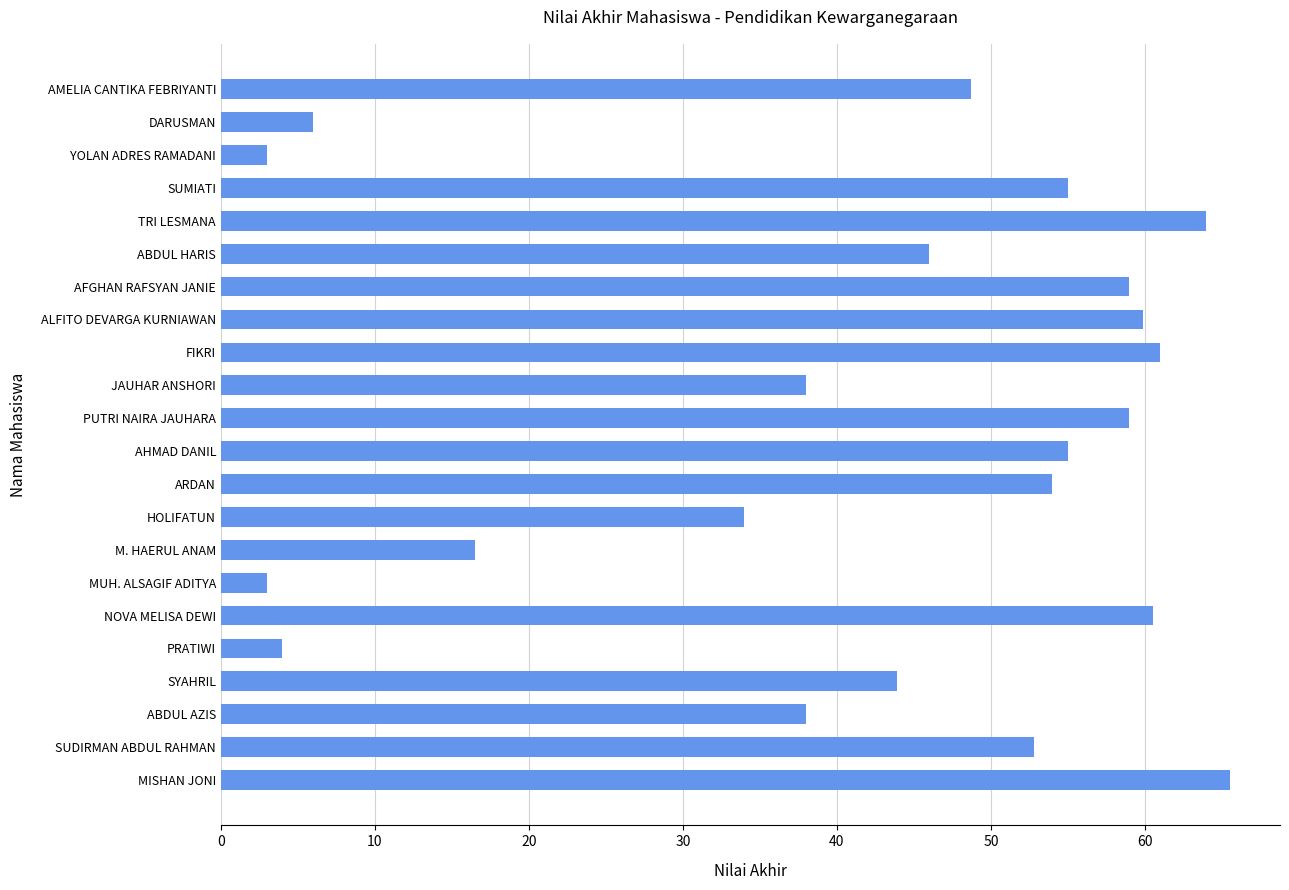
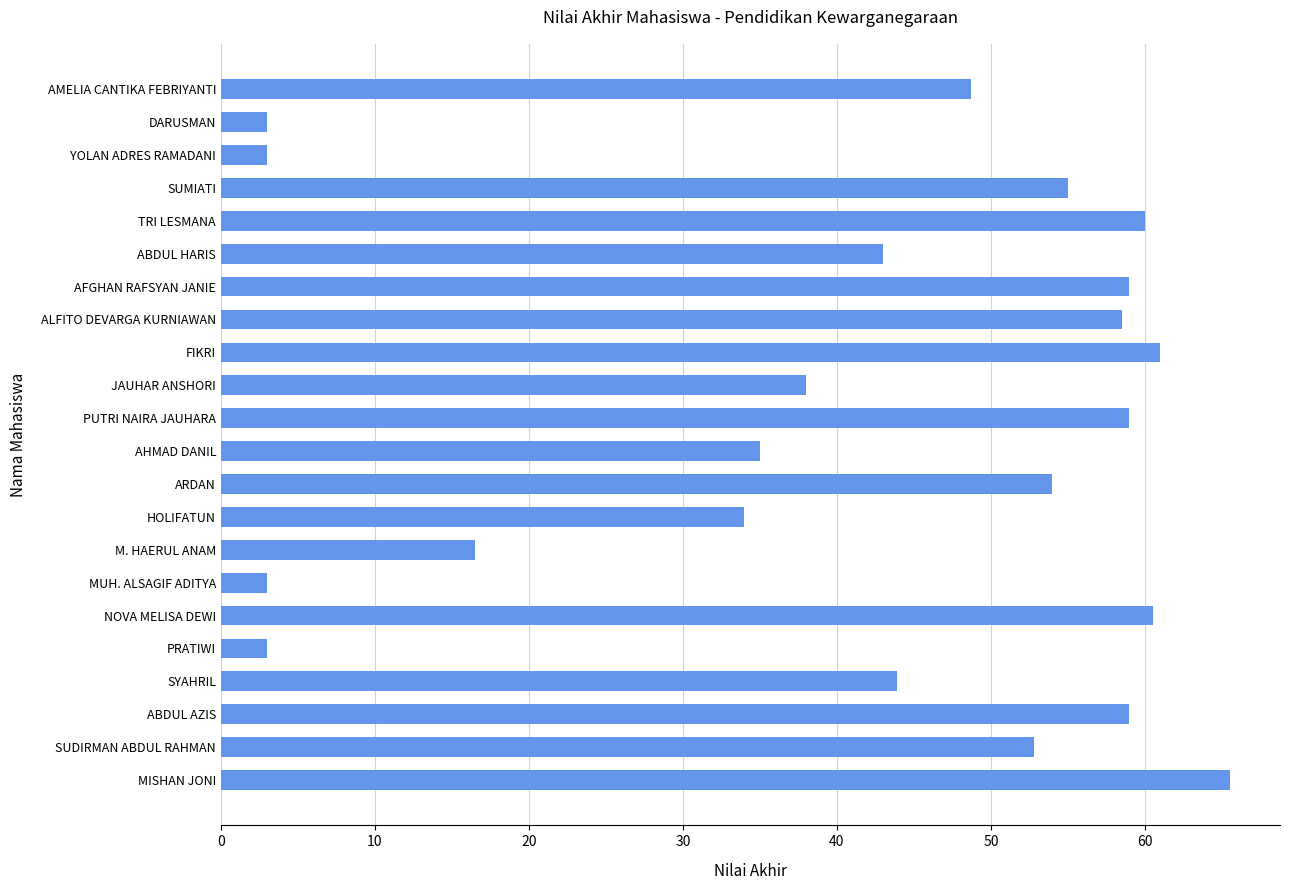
DARUSMAN: 6 -> 3
TRI LESMANA: 64 -> 60
ABDUL HARIS: 46 -> 43
ALFITO DEVARGA KURNIAWAN: 59.9 -> 58.5
AHMAD DANIL: 55 -> 35
PRATIWI: 4 -> 3
ABDUL AZIS: 38 -> 59
